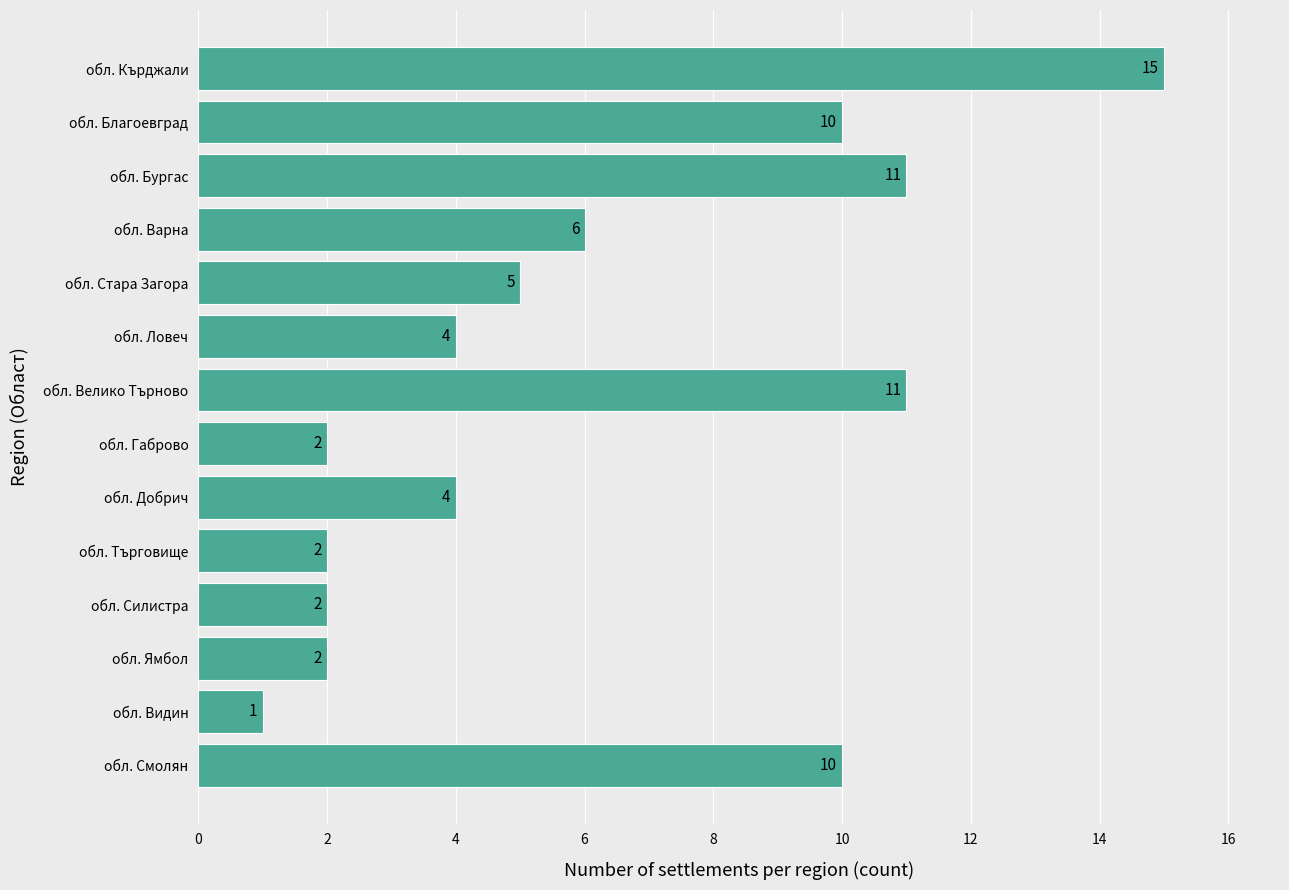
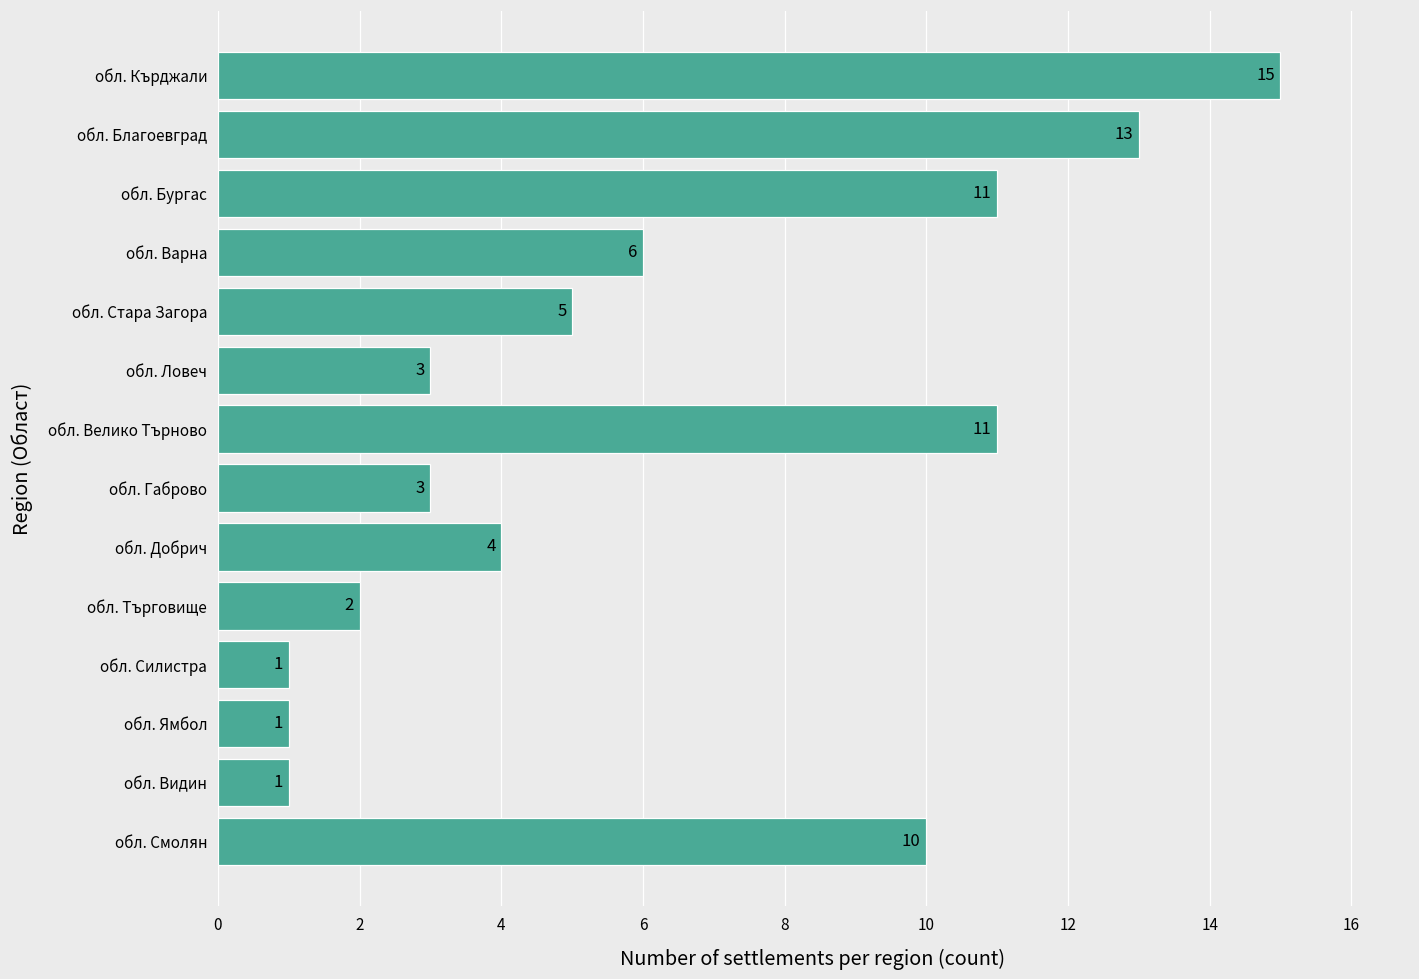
обл. Благоевград: 10 -> 13
обл. Ловеч: 4 -> 3
обл. Габрово: 2 -> 3
обл. Силистра: 2 -> 1
обл. Ямбол: 2 -> 1
